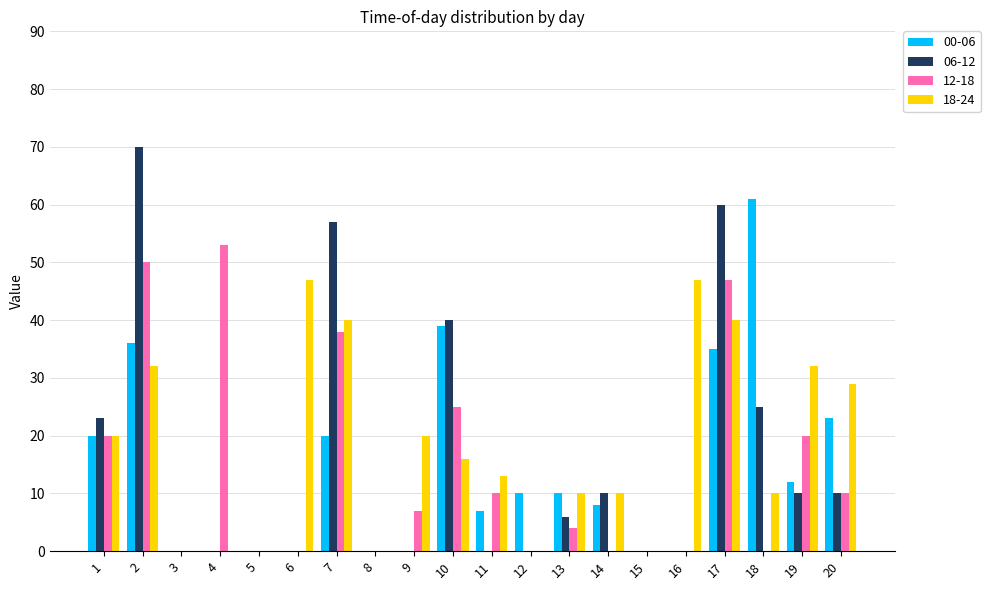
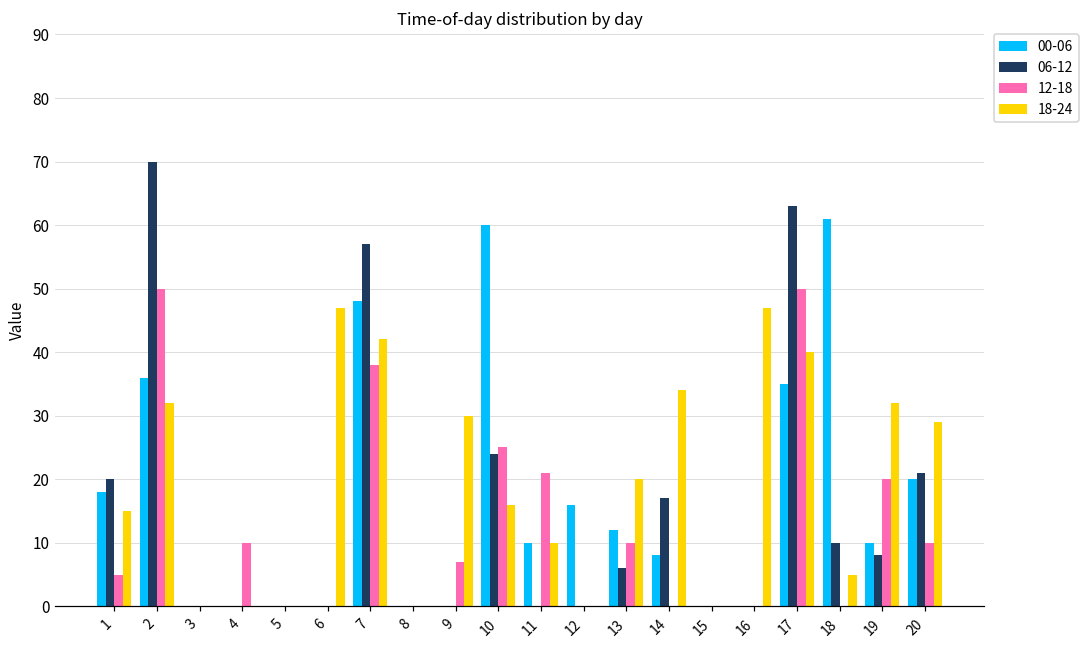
00-06, 1: 20 -> 18
06-12, 1: 23 -> 20
12-18, 1: 20 -> 5
18-24, 1: 20 -> 15
12-18, 4: 53 -> 10
00-06, 7: 20 -> 48
18-24, 7: 40 -> 42
18-24, 9: 20 -> 30
00-06, 10: 39 -> 60
06-12, 10: 40 -> 24
00-06, 11: 7 -> 10
12-18, 11: 10 -> 21
18-24, 11: 13 -> 10
00-06, 12: 10 -> 16
00-06, 13: 10 -> 12
12-18, 13: 4 -> 10
18-24, 13: 10 -> 20
06-12, 14: 10 -> 17
18-24, 14: 10 -> 34
06-12, 17: 60 -> 63
12-18, 17: 47 -> 50
06-12, 18: 25 -> 10
18-24, 18: 10 -> 5
00-06, 19: 12 -> 10
06-12, 19: 10 -> 8
00-06, 20: 23 -> 20
06-12, 20: 10 -> 21
